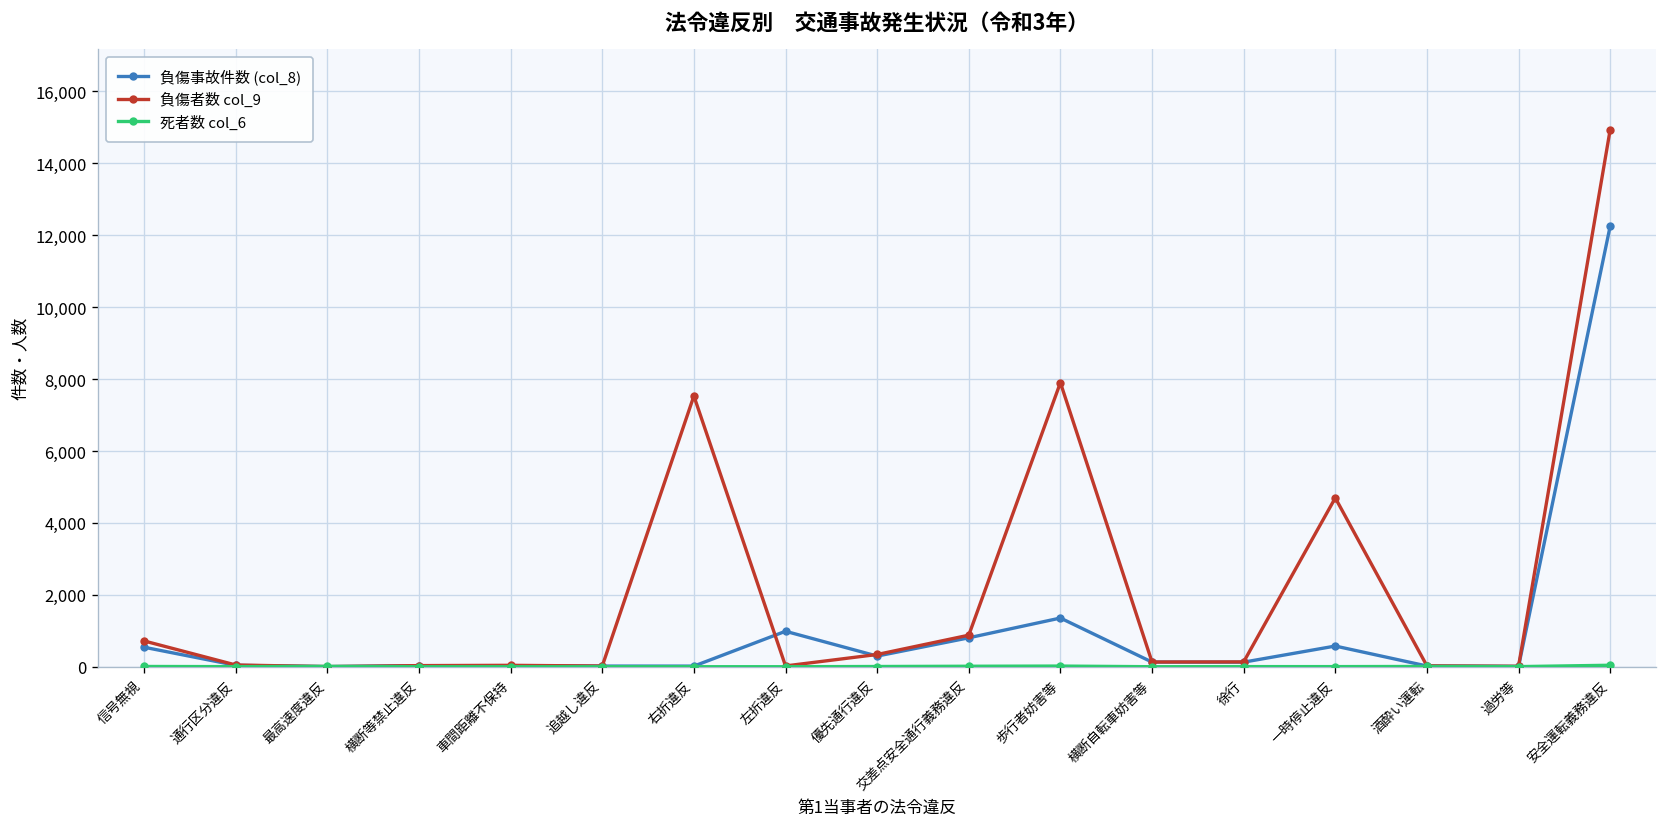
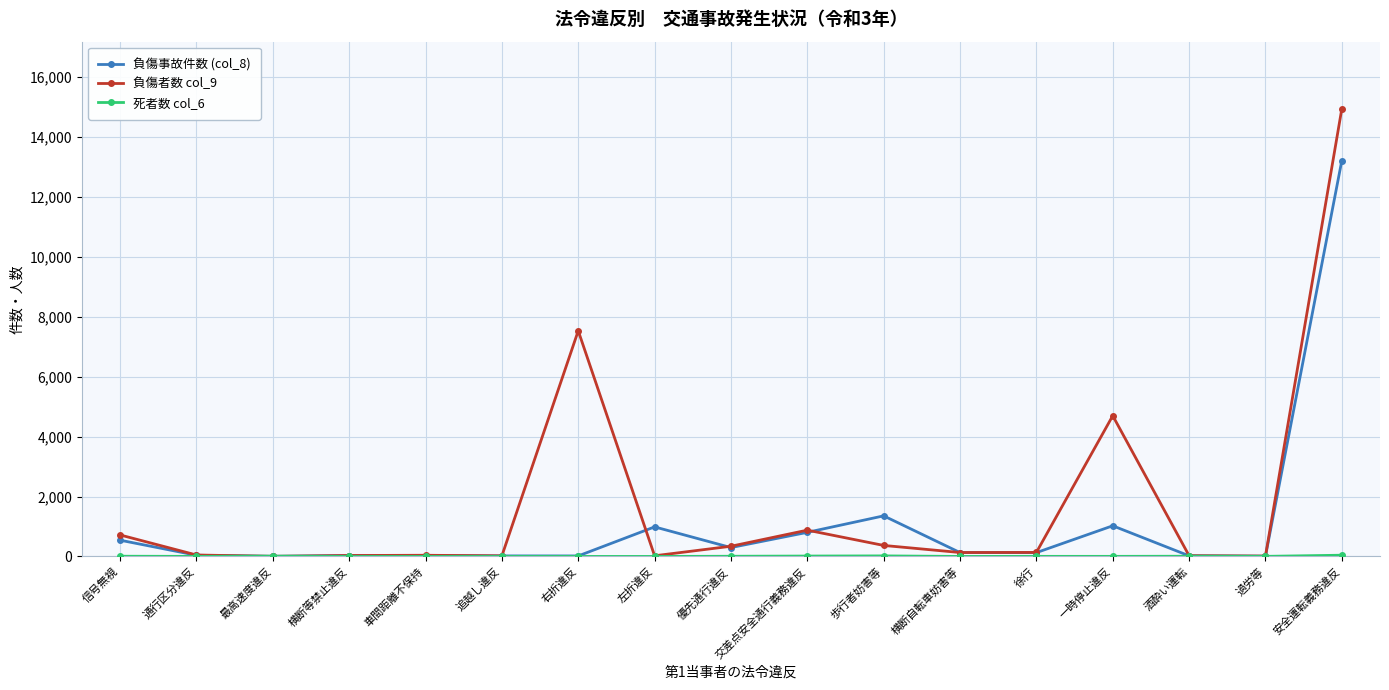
負傷者数 col_9, 歩行者妨害等: 7,900 -> 400
負傷事故件数 (col_8), 一時停止違反: 600 -> 1,000
負傷事故件数 (col_8), 安全運転義務違反: 12,300 -> 13,200
